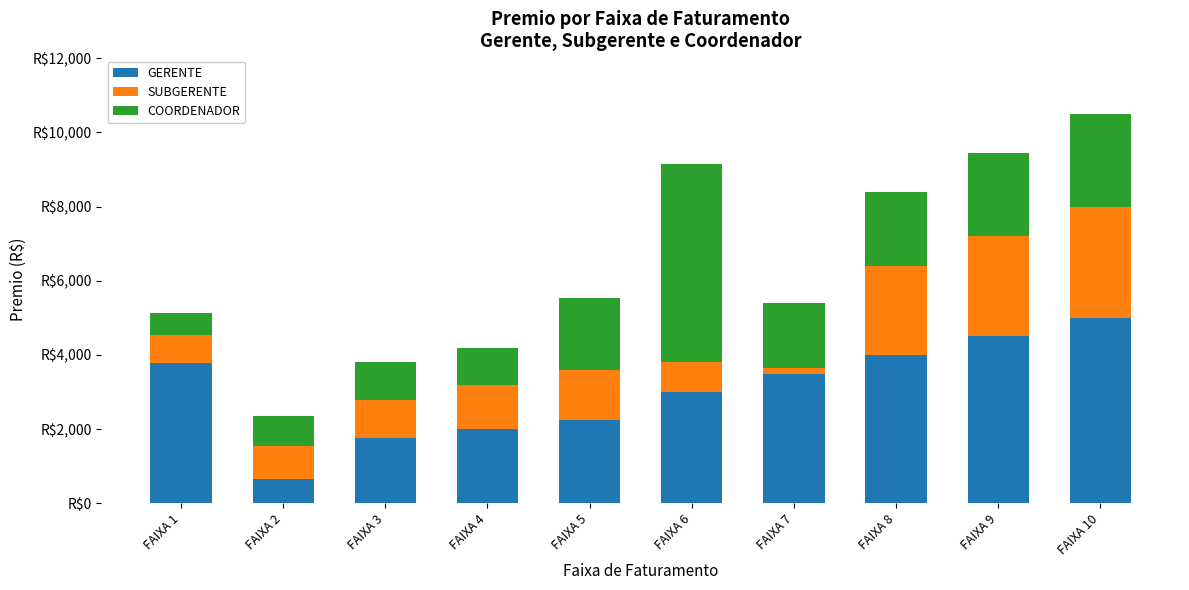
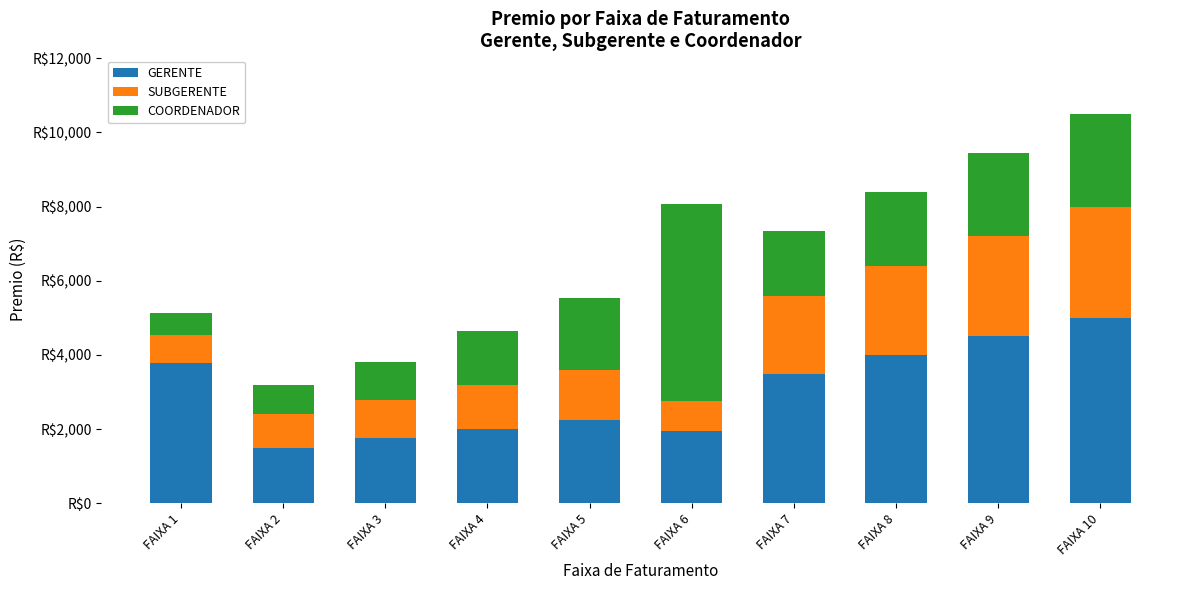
GERENTE, FAIXA 2: R$700 -> R$1,500
COORDENADOR, FAIXA 4: R$1,000 -> R$1,500
GERENTE, FAIXA 6: R$3,000 -> R$1,900
SUBGERENTE, FAIXA 7: R$100 -> R$2,100
